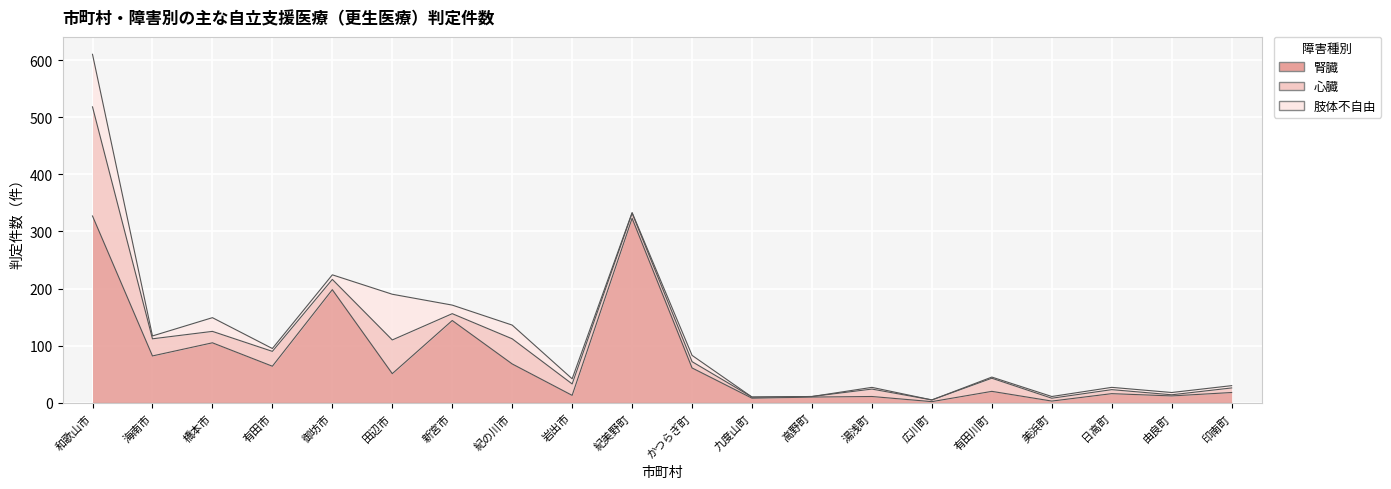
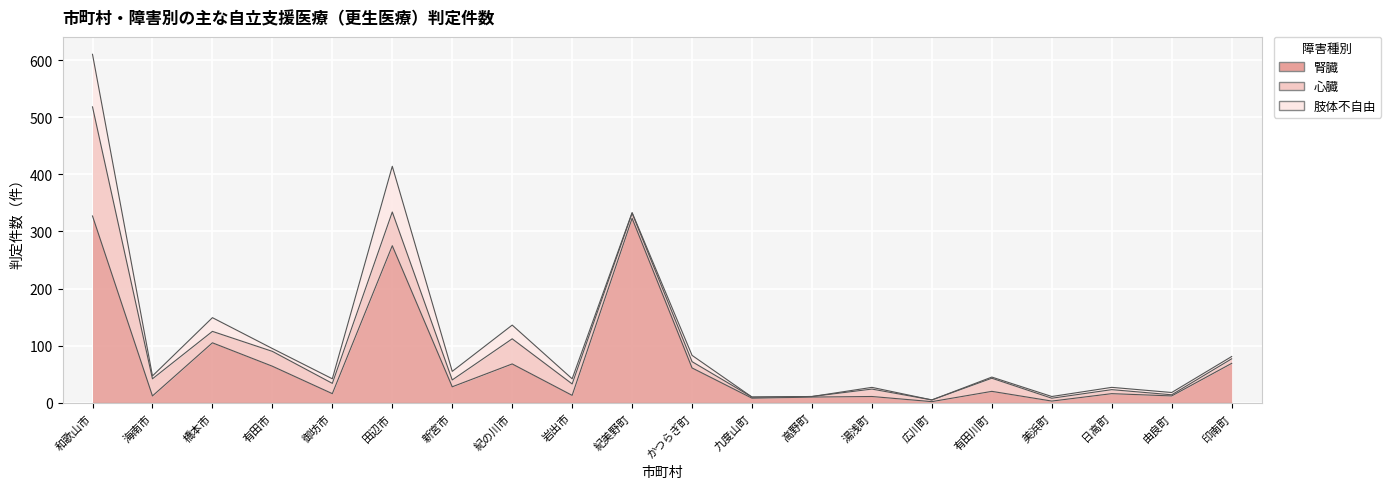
腎臓, 海南市: 80 -> 10
腎臓, 御坊市: 200 -> 20
腎臓, 田辺市: 50 -> 280
腎臓, 新宮市: 140 -> 30
腎臓, 印南町: 20 -> 70
